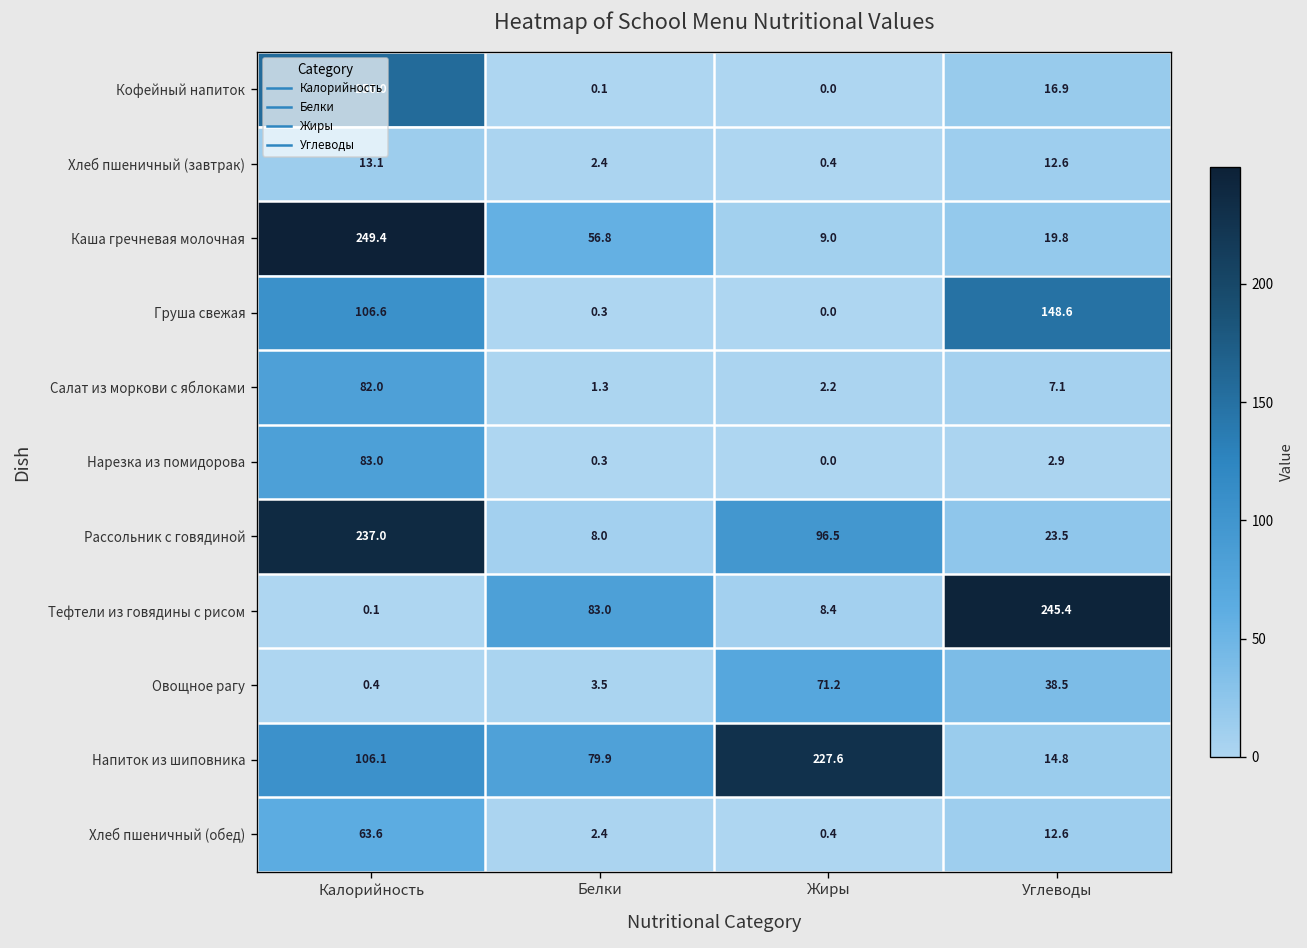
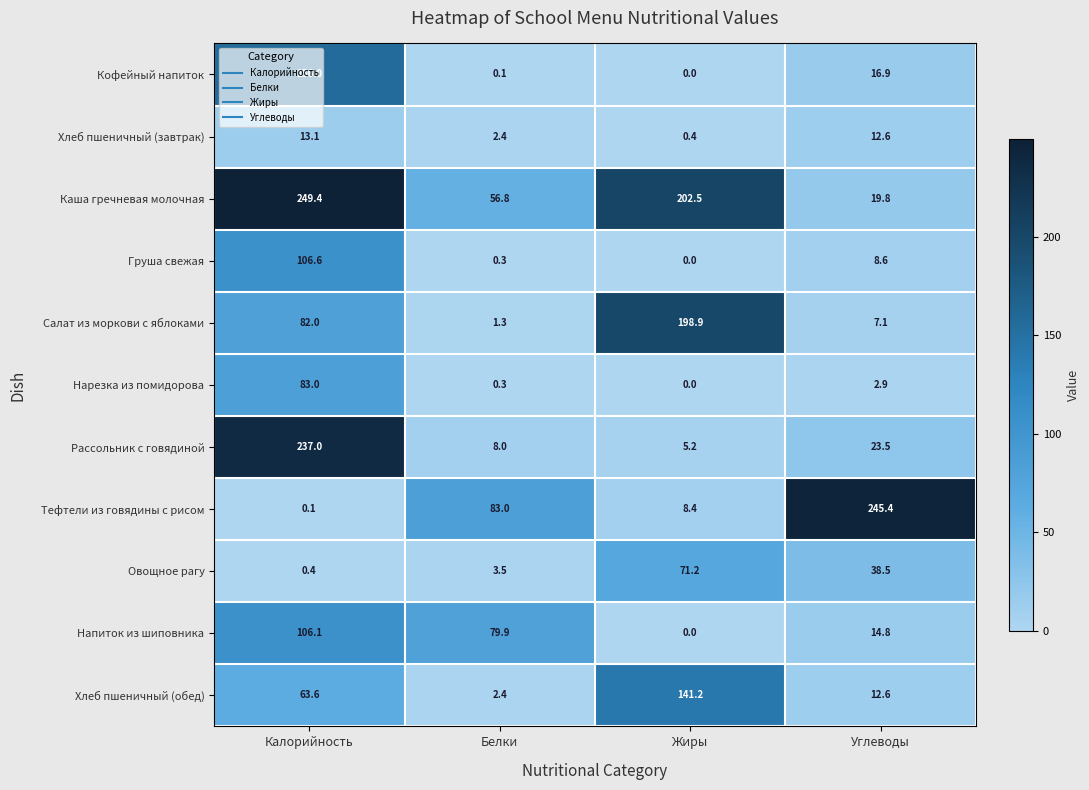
Каша гречневая молочная, Жиры: 9.0 -> 202.5
Груша свежая, Углеводы: 148.6 -> 8.6
Салат из моркови с яблоками, Жиры: 2.2 -> 198.9
Рассольник с говядиной, Жиры: 96.5 -> 5.2
Напиток из шиповника, Жиры: 227.6 -> 0.0
Хлеб пшеничный (обед), Жиры: 0.4 -> 141.2
